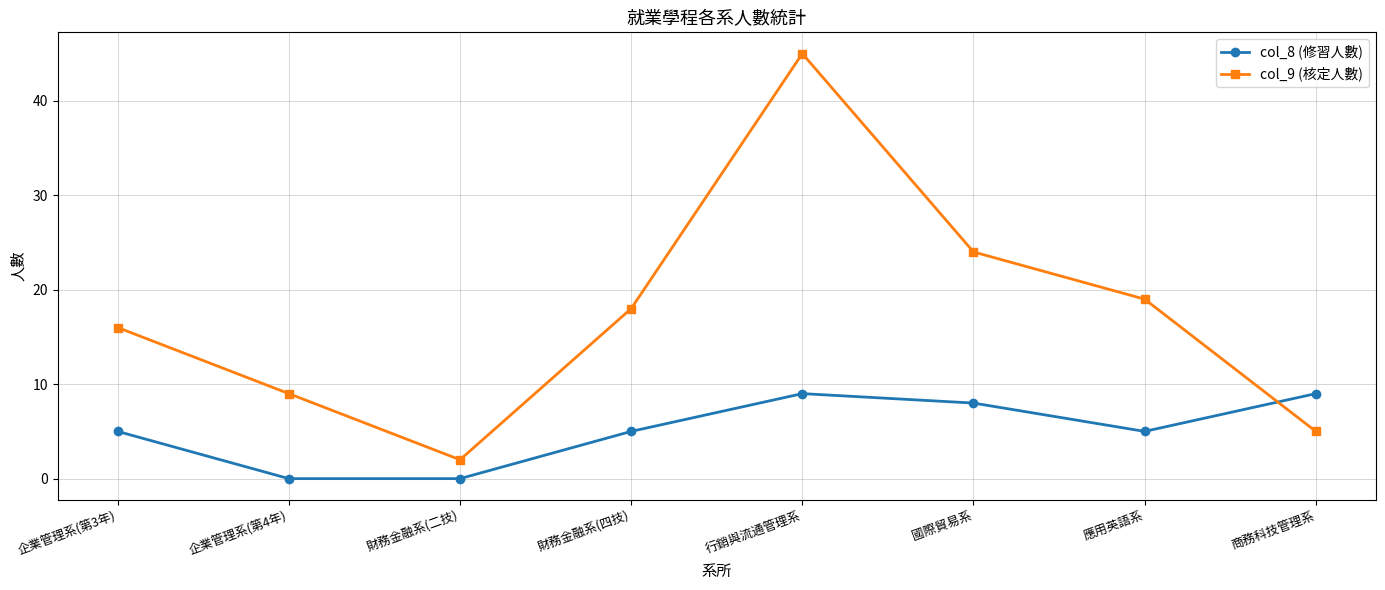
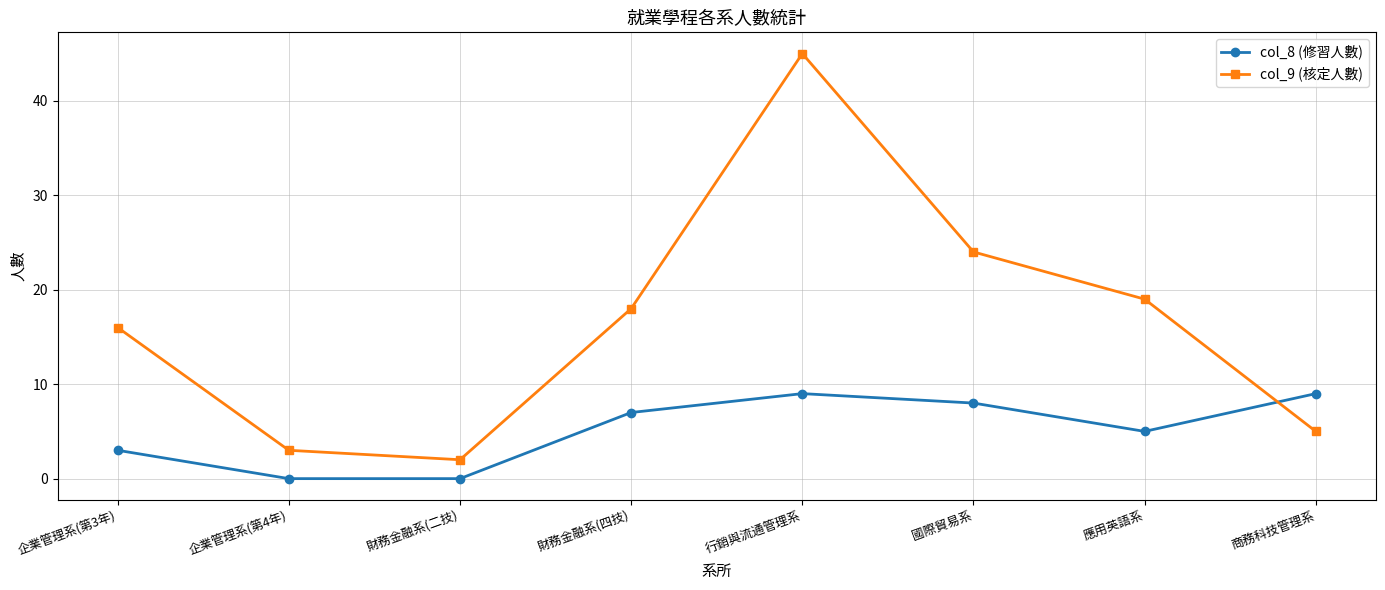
col_8 (修習人數), 企業管理系(第3年): 5 -> 3
col_9 (核定人數), 企業管理系(第4年): 9 -> 3
col_8 (修習人數), 財務金融系(四技): 5 -> 7
